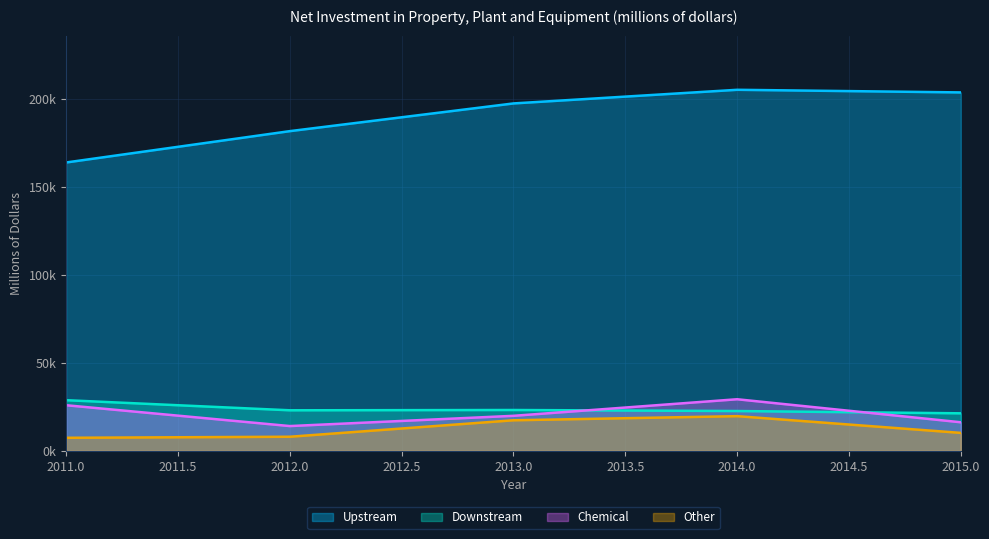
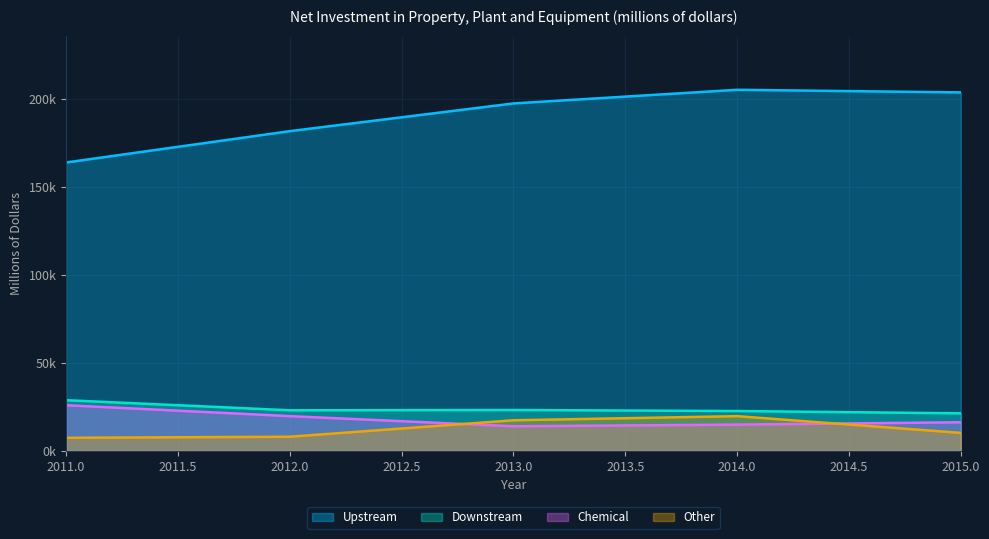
Chemical, 2012.0: 14000 -> 20000
Chemical, 2013.0: 20000 -> 14000
Chemical, 2014.0: 29000 -> 15000
